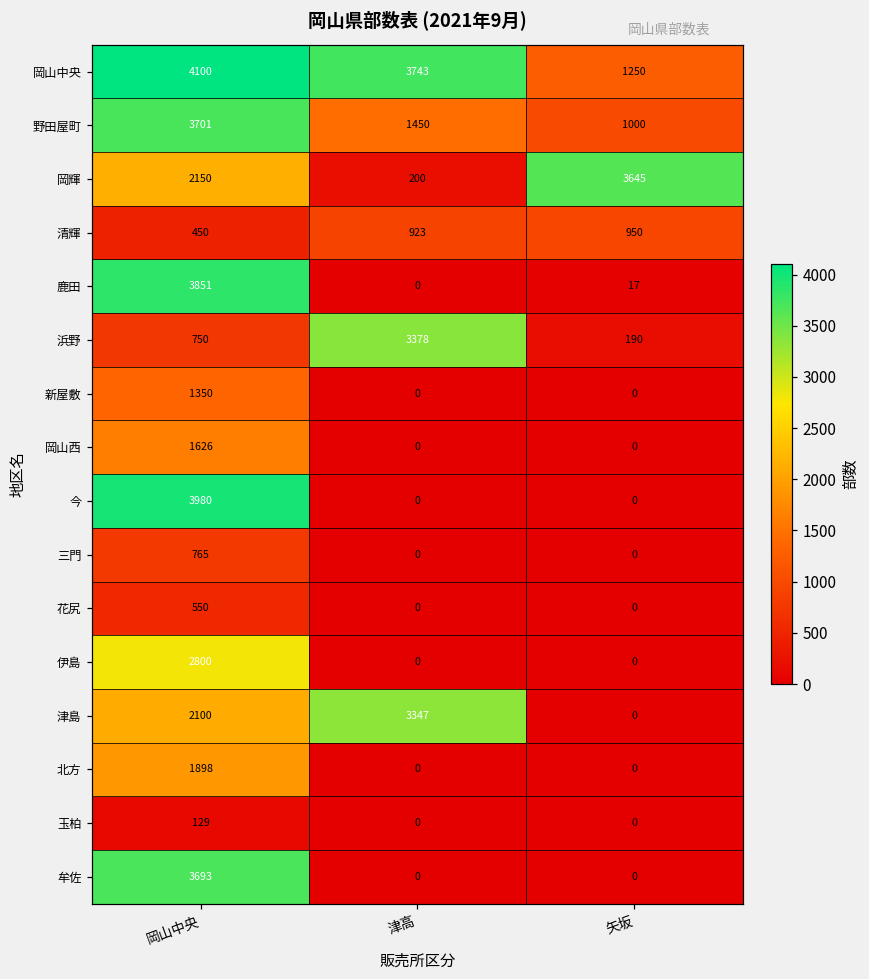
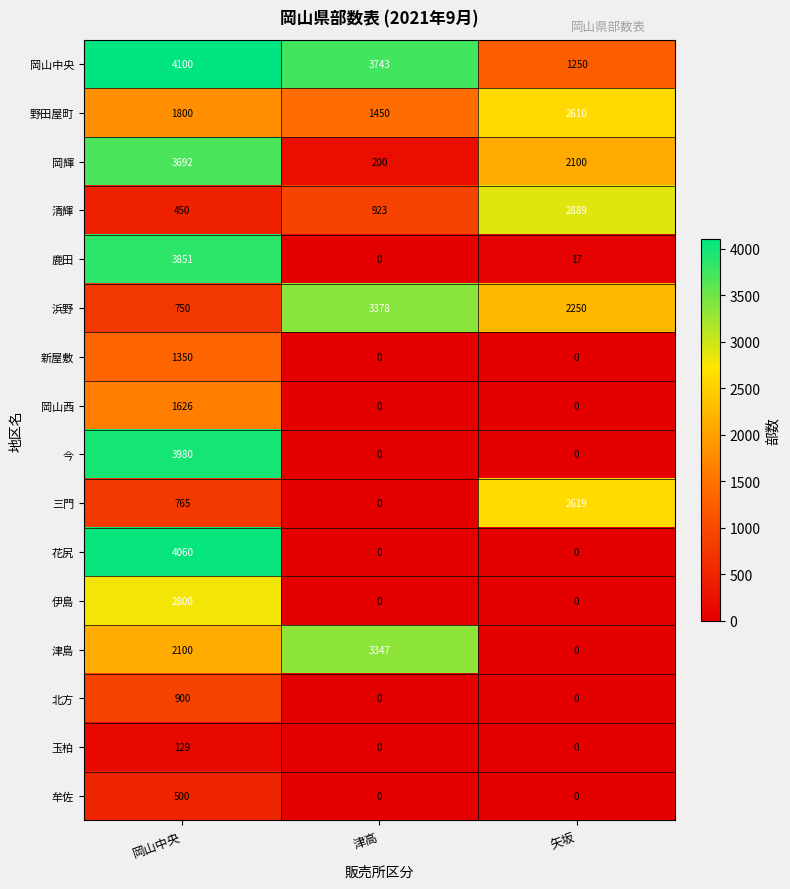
野田屋町, 岡山中央: 3701 -> 1800
野田屋町, 矢坂: 1000 -> 2610
岡輝, 岡山中央: 2150 -> 3692
岡輝, 矢坂: 3645 -> 2100
清輝, 矢坂: 950 -> 2889
浜野, 矢坂: 190 -> 2250
三門, 矢坂: 0 -> 2619
花尻, 岡山中央: 550 -> 4060
北方, 岡山中央: 1898 -> 900
牟佐, 岡山中央: 3693 -> 500
